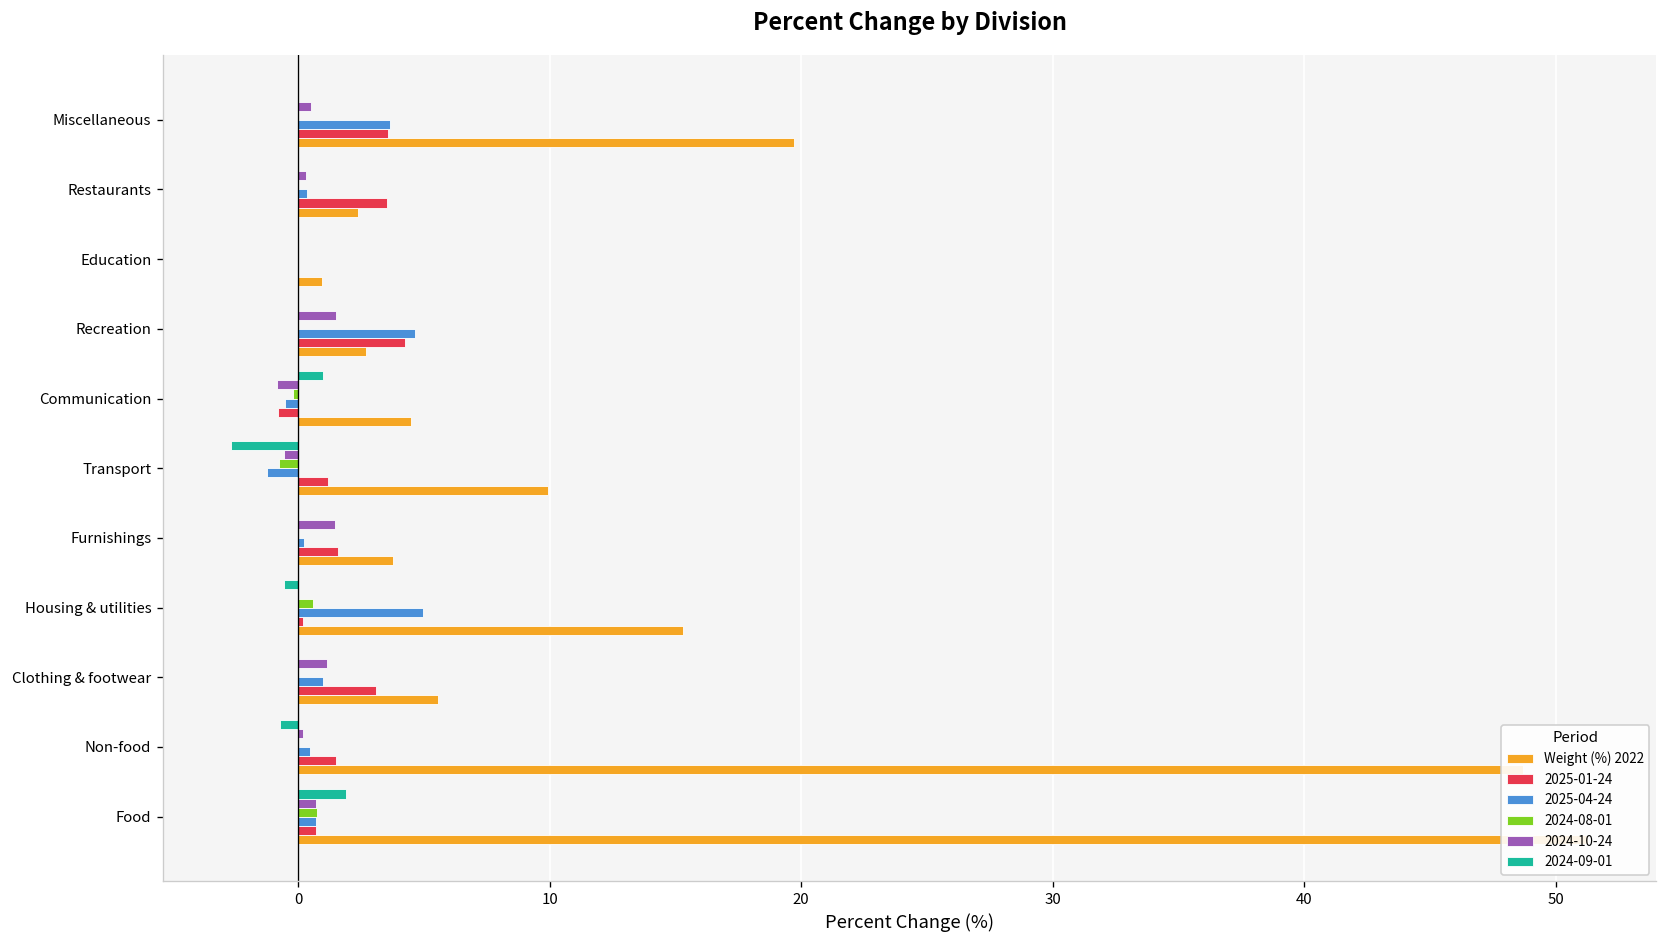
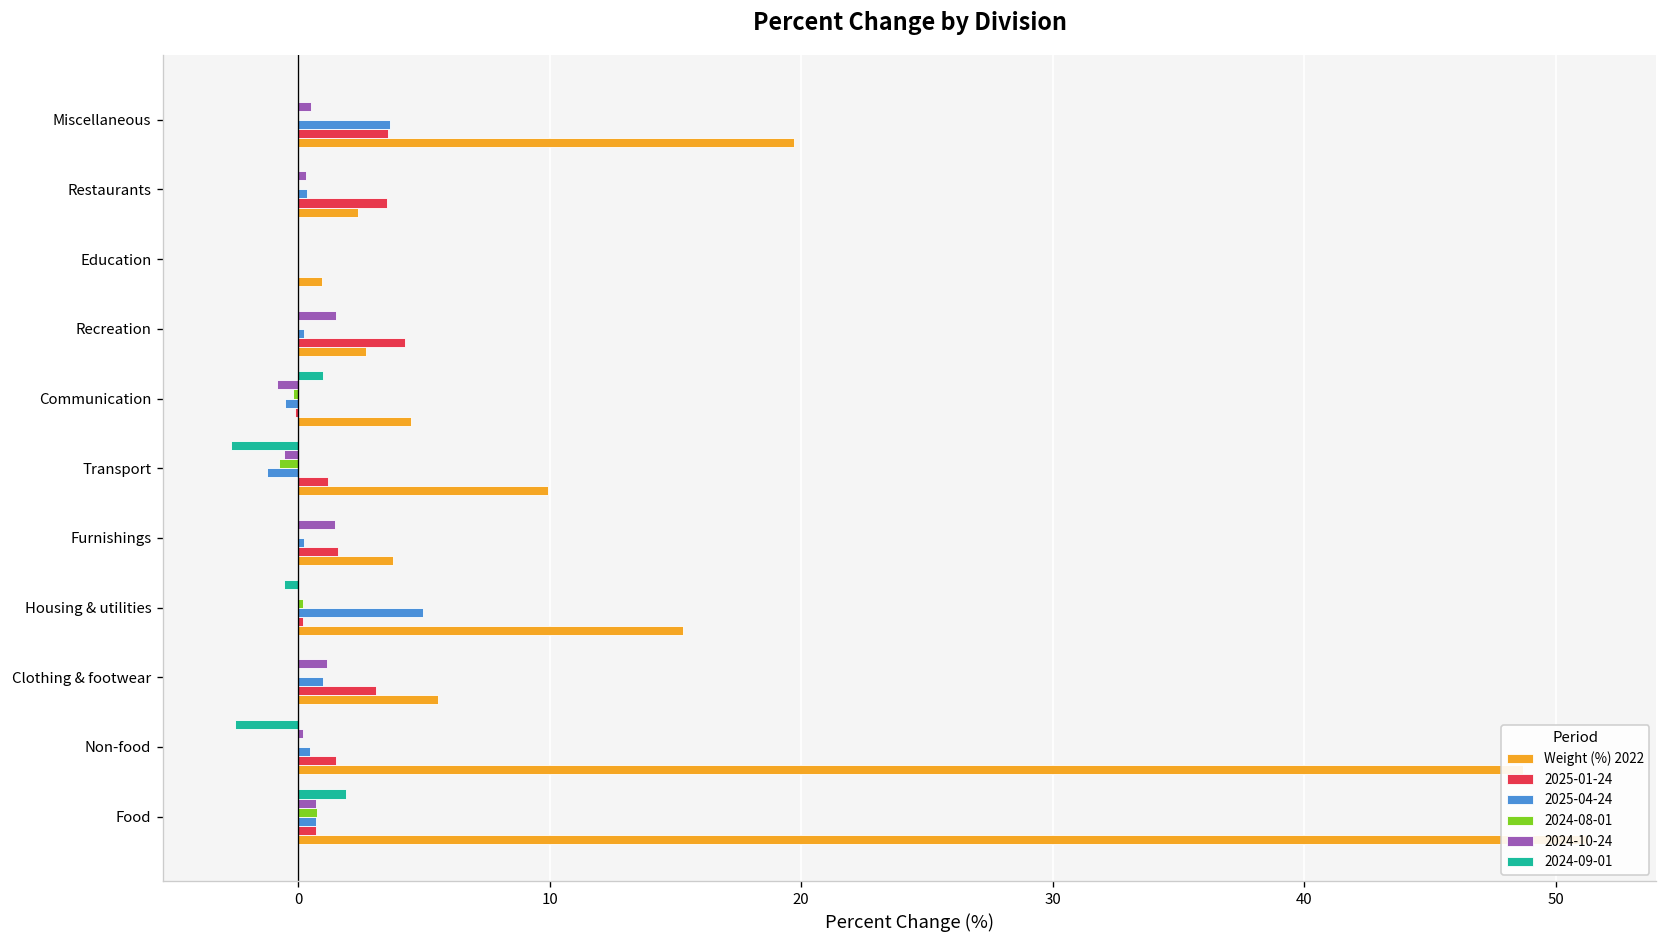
2025-04-24, Recreation: 4.7 -> 0.2
2025-01-24, Communication: -0.8 -> -0.1
2024-08-01, Housing & utilities: 0.6 -> 0.2
2024-09-01, Non-food: -0.7 -> -2.5
